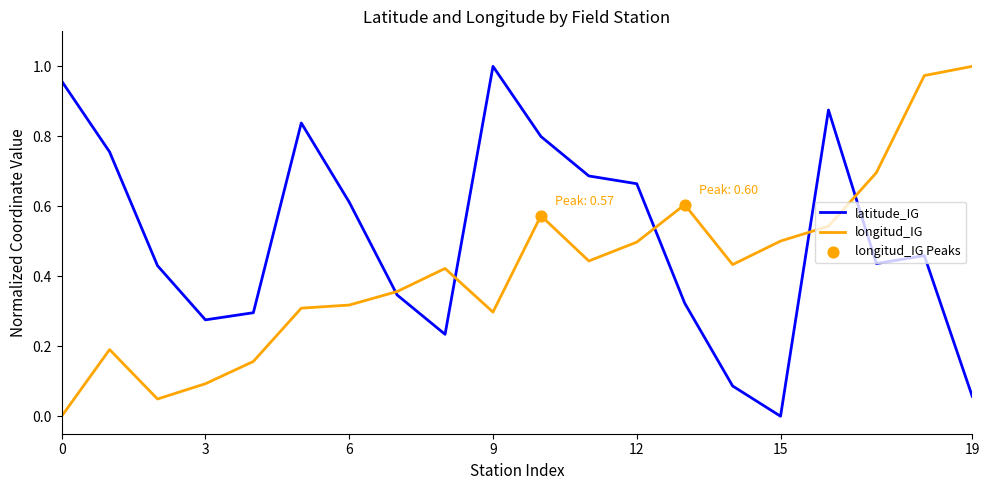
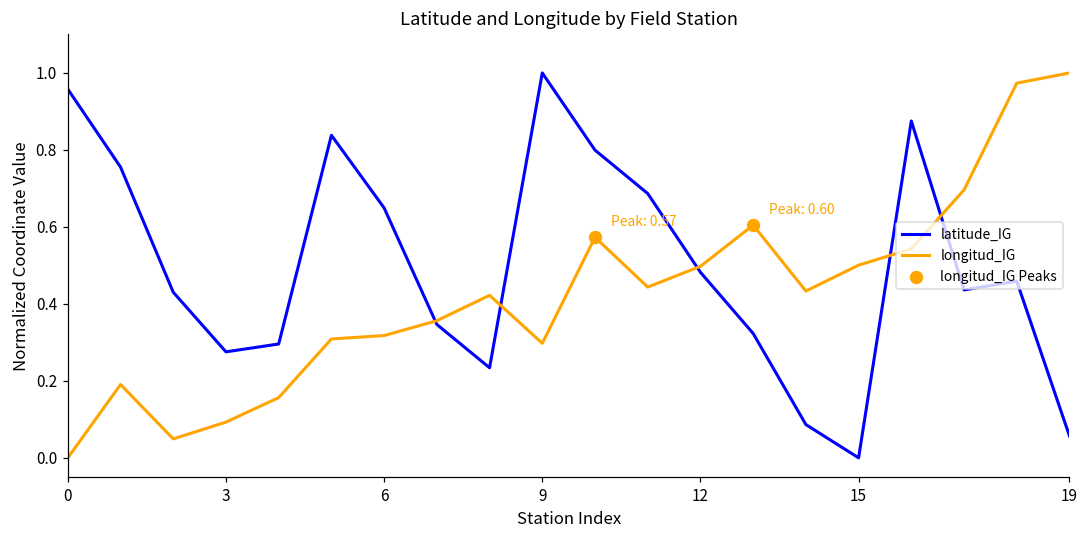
latitude_IG, 6: 0.61 -> 0.65
latitude_IG, 12: 0.66 -> 0.48
